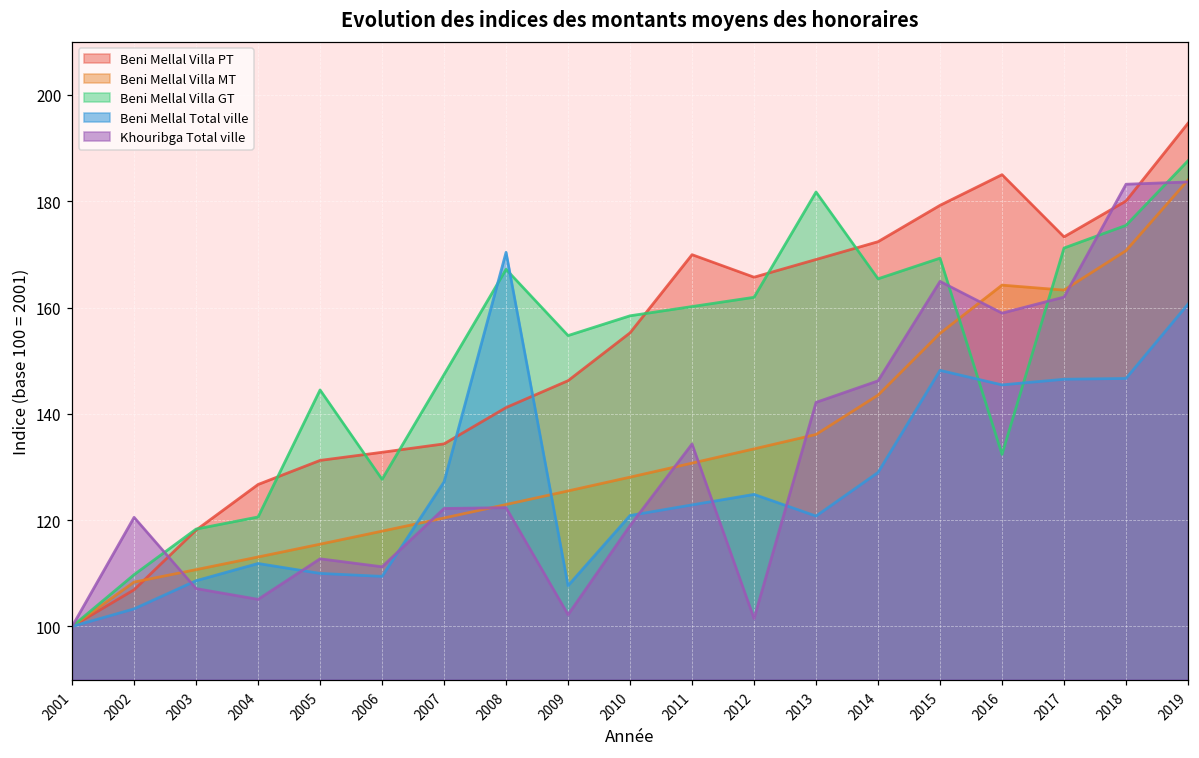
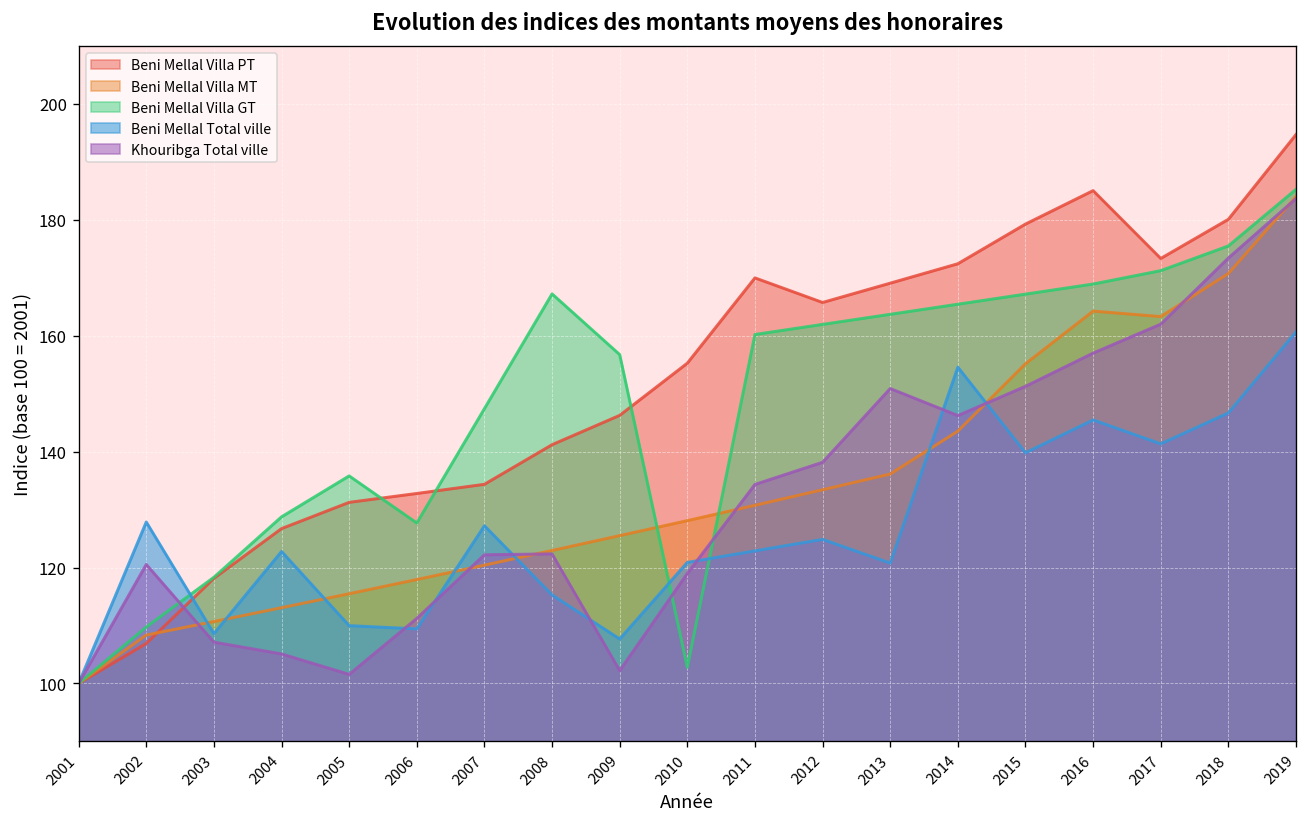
Beni Mellal Total ville, 2002: 103 -> 128
Beni Mellal Villa GT, 2004: 121 -> 129
Beni Mellal Total ville, 2004: 112 -> 123
Beni Mellal Villa GT, 2005: 145 -> 136
Khouribga Total ville, 2005: 113 -> 102
Beni Mellal Total ville, 2008: 170 -> 115
Beni Mellal Villa GT, 2009: 155 -> 157
Beni Mellal Villa GT, 2010: 158 -> 103
Khouribga Total ville, 2012: 101 -> 138
Beni Mellal Villa GT, 2013: 182 -> 164
Khouribga Total ville, 2013: 142 -> 151
Beni Mellal Total ville, 2014: 129 -> 155
Beni Mellal Villa GT, 2015: 169 -> 167
Beni Mellal Total ville, 2015: 148 -> 140
Khouribga Total ville, 2015: 165 -> 151
Beni Mellal Villa GT, 2016: 132 -> 169
Khouribga Total ville, 2016: 159 -> 157
Beni Mellal Total ville, 2017: 147 -> 141
Khouribga Total ville, 2018: 183 -> 173
Beni Mellal Villa GT, 2019: 188 -> 185
